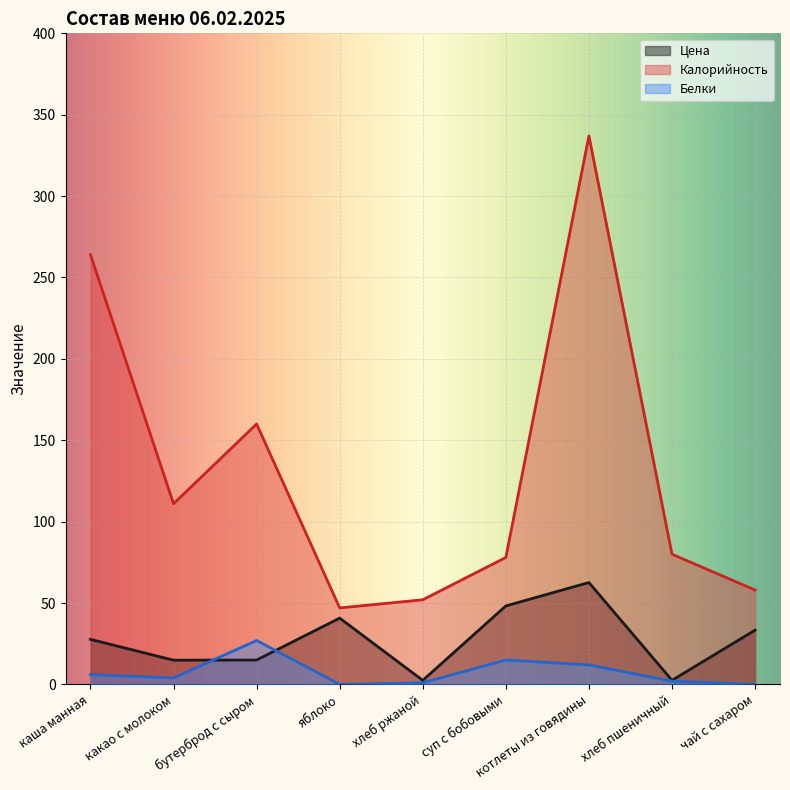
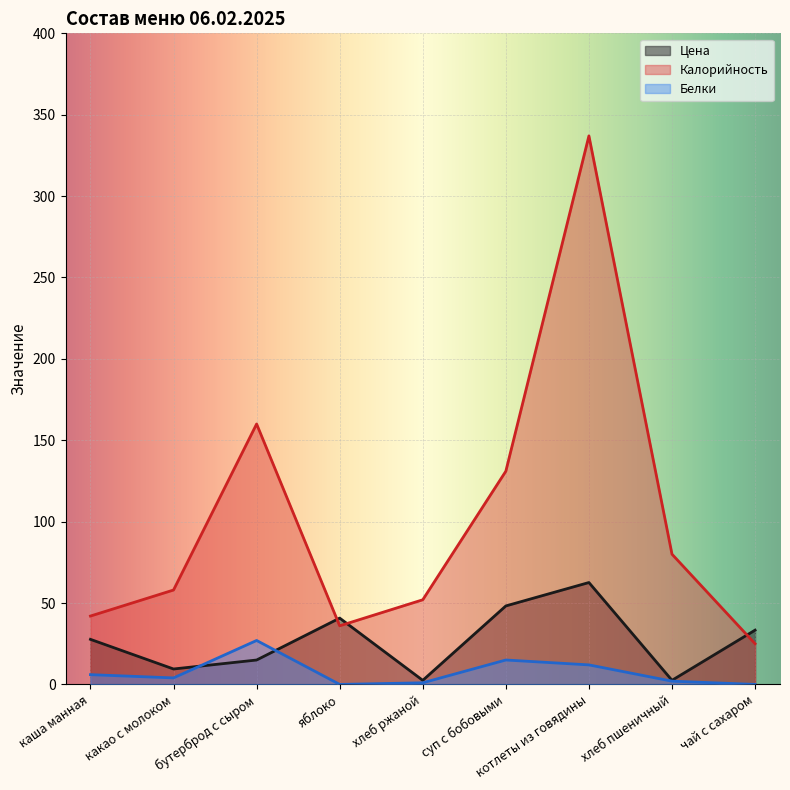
Калорийность, каша манная: 264 -> 42
Цена, какао с молоком: 15 -> 9
Калорийность, какао с молоком: 111 -> 58
Калорийность, яблоко: 47 -> 36
Калорийность, суп с бобовыми: 78 -> 131
Калорийность, чай с сахаром: 58 -> 25
